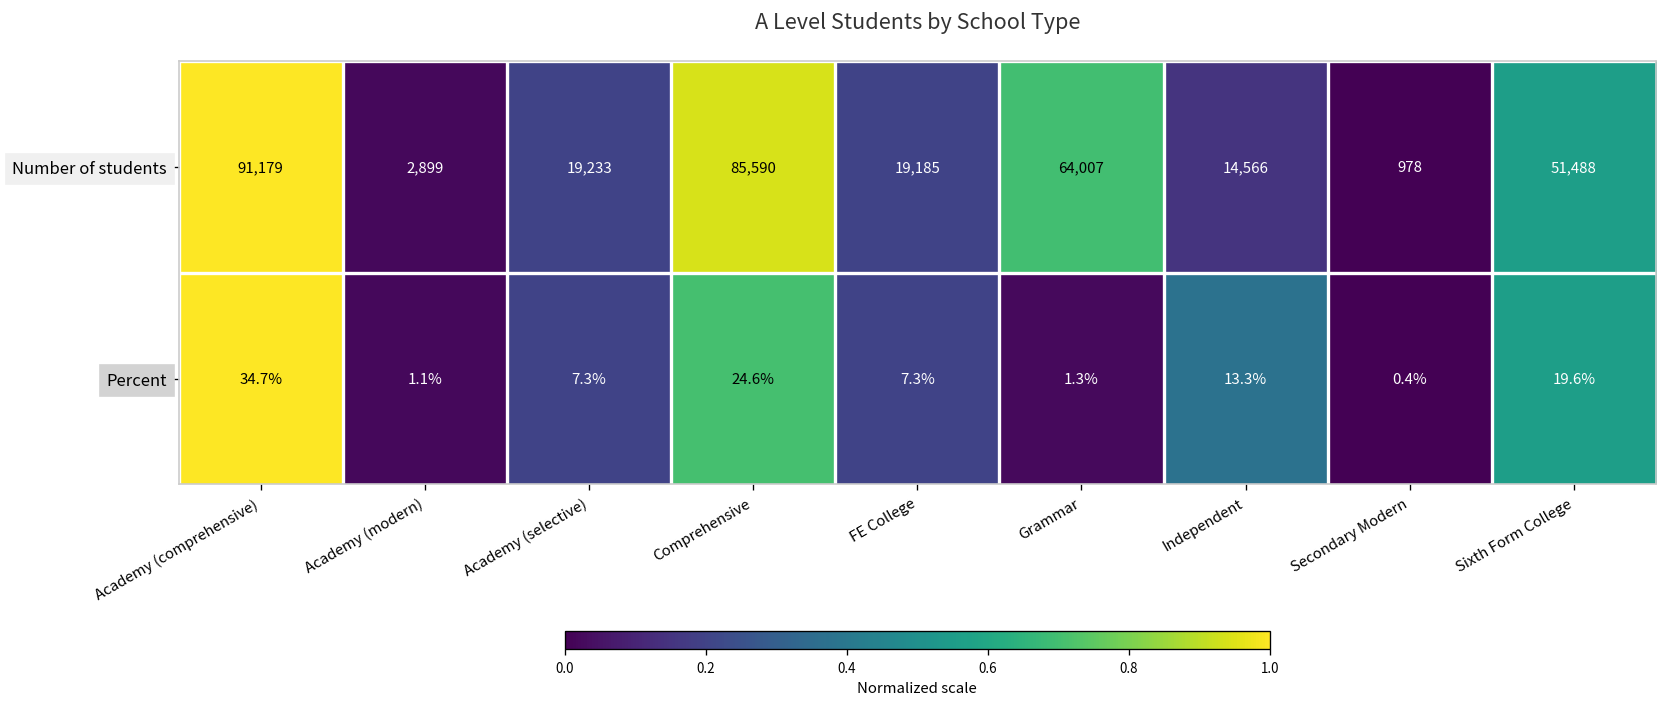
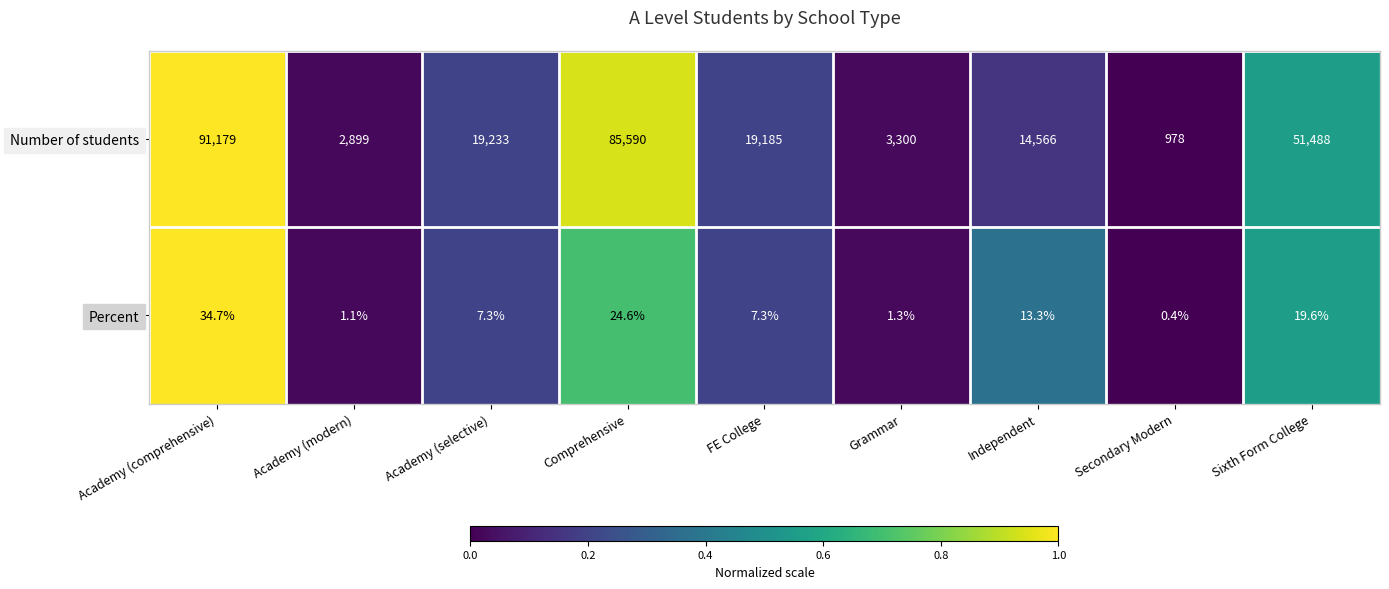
Number of students, Grammar: 64,007 -> 3,300
